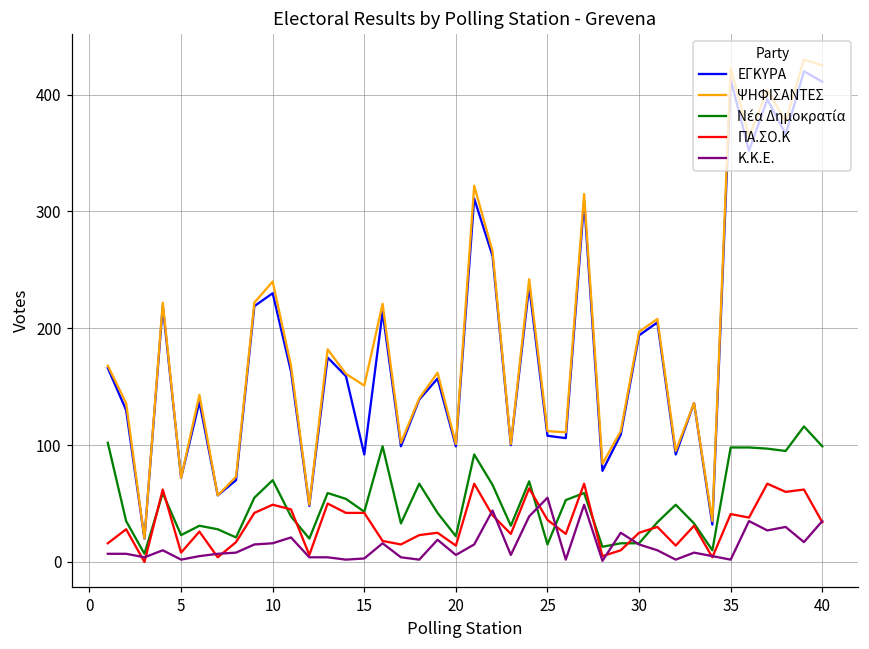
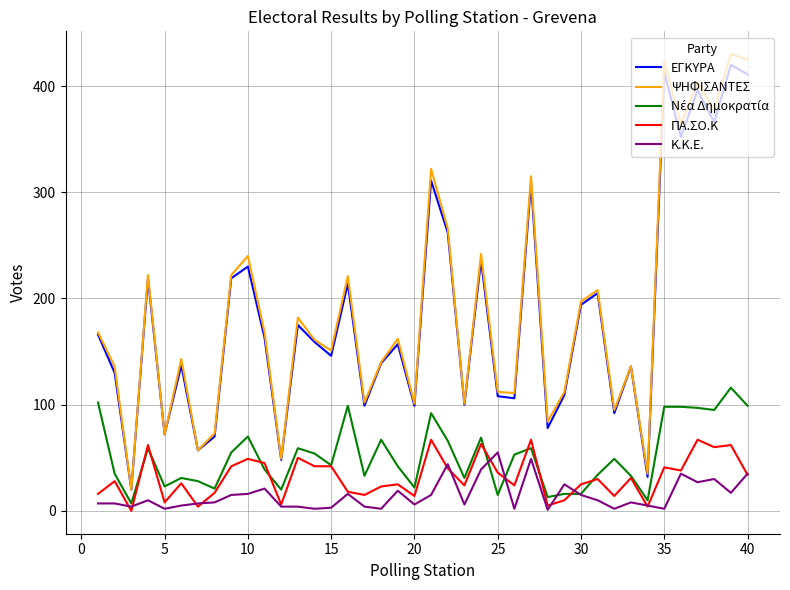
ΕΓΚΥΡΑ, 15: 92 -> 146
